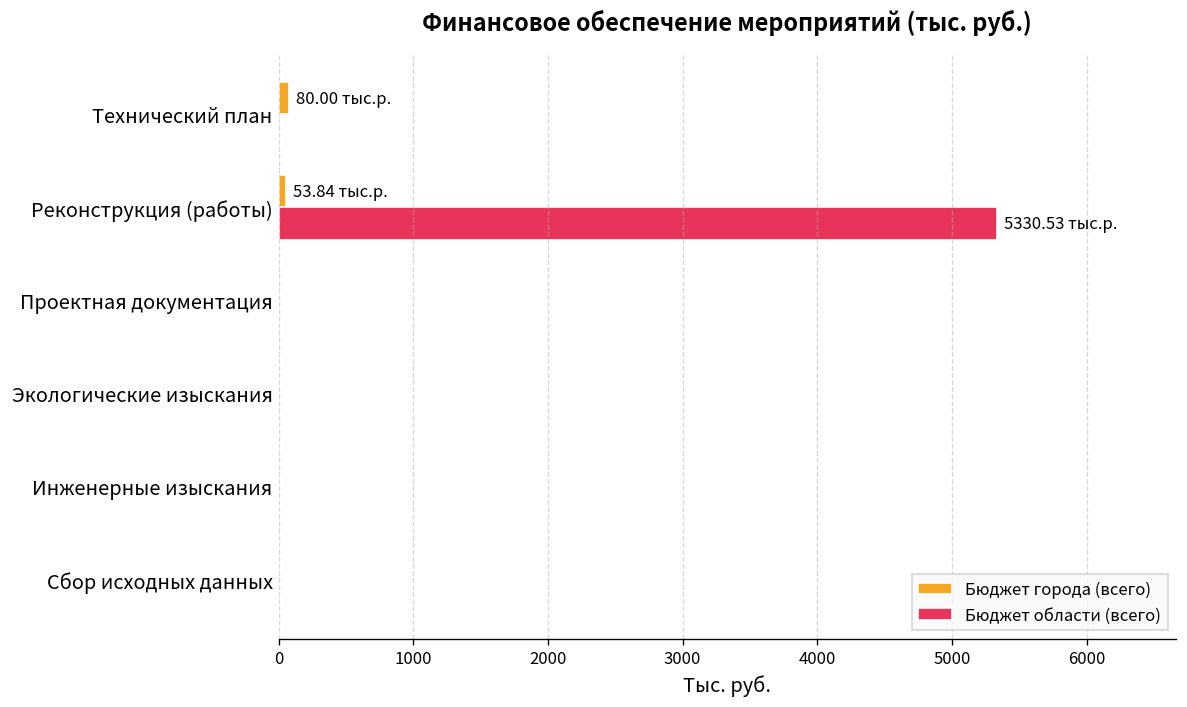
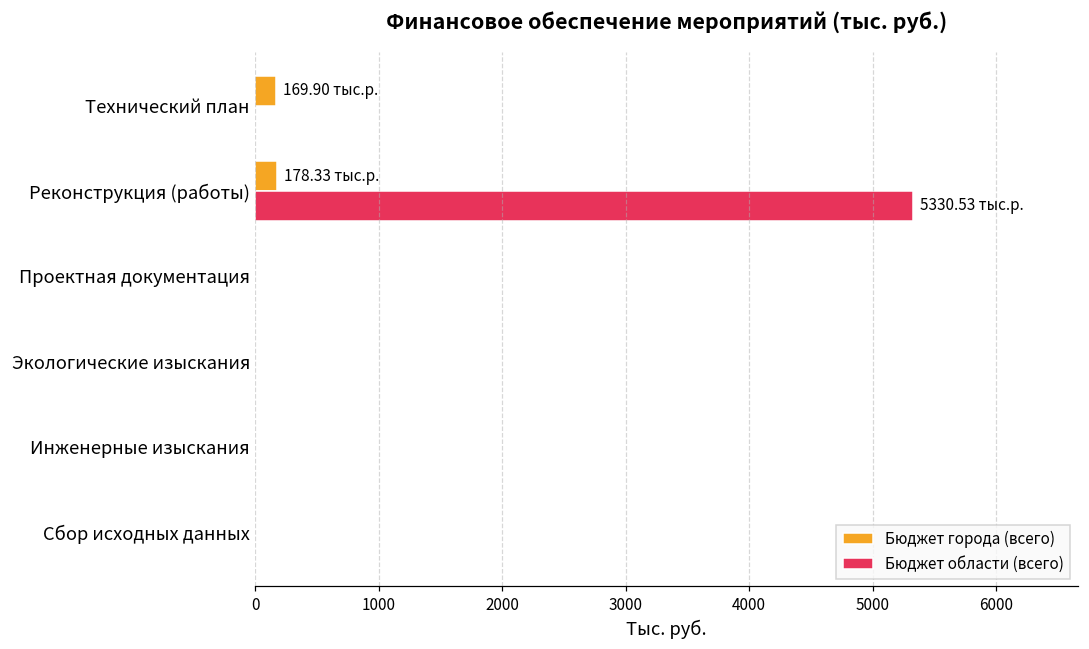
Бюджет города (всего), Технический план: 80.00 -> 169.90
Бюджет города (всего), Реконструкция (работы): 53.84 -> 178.33
